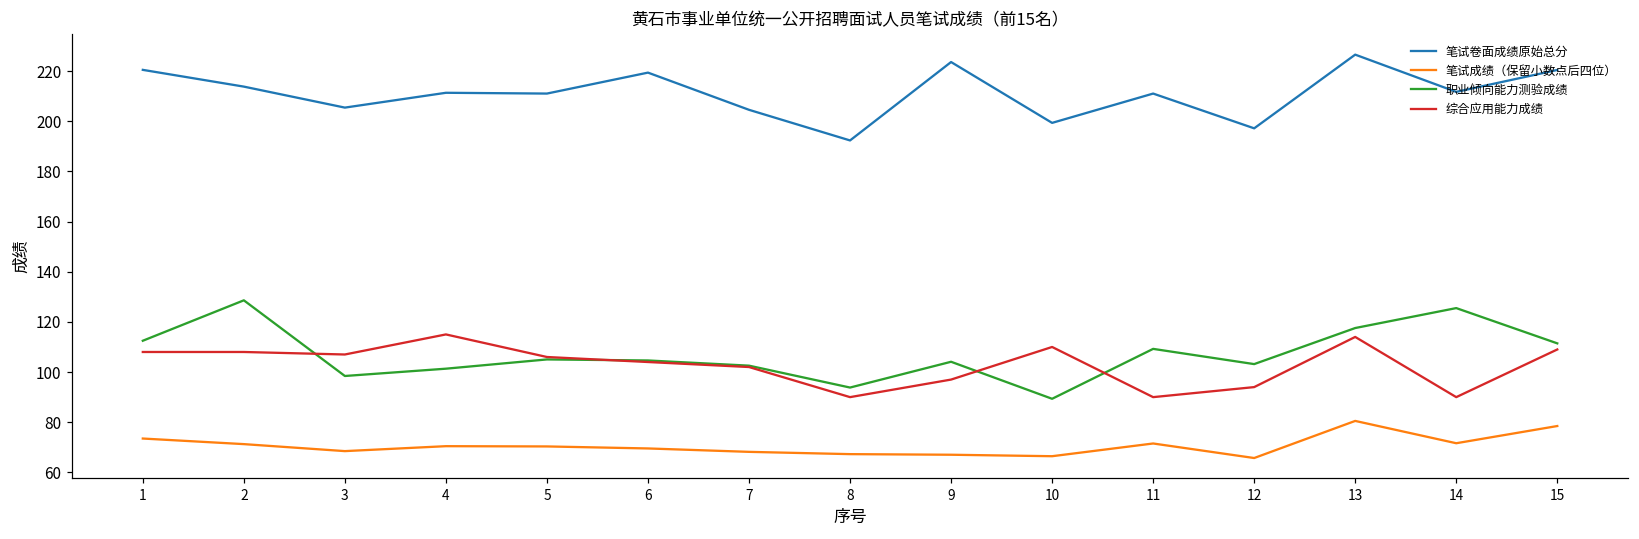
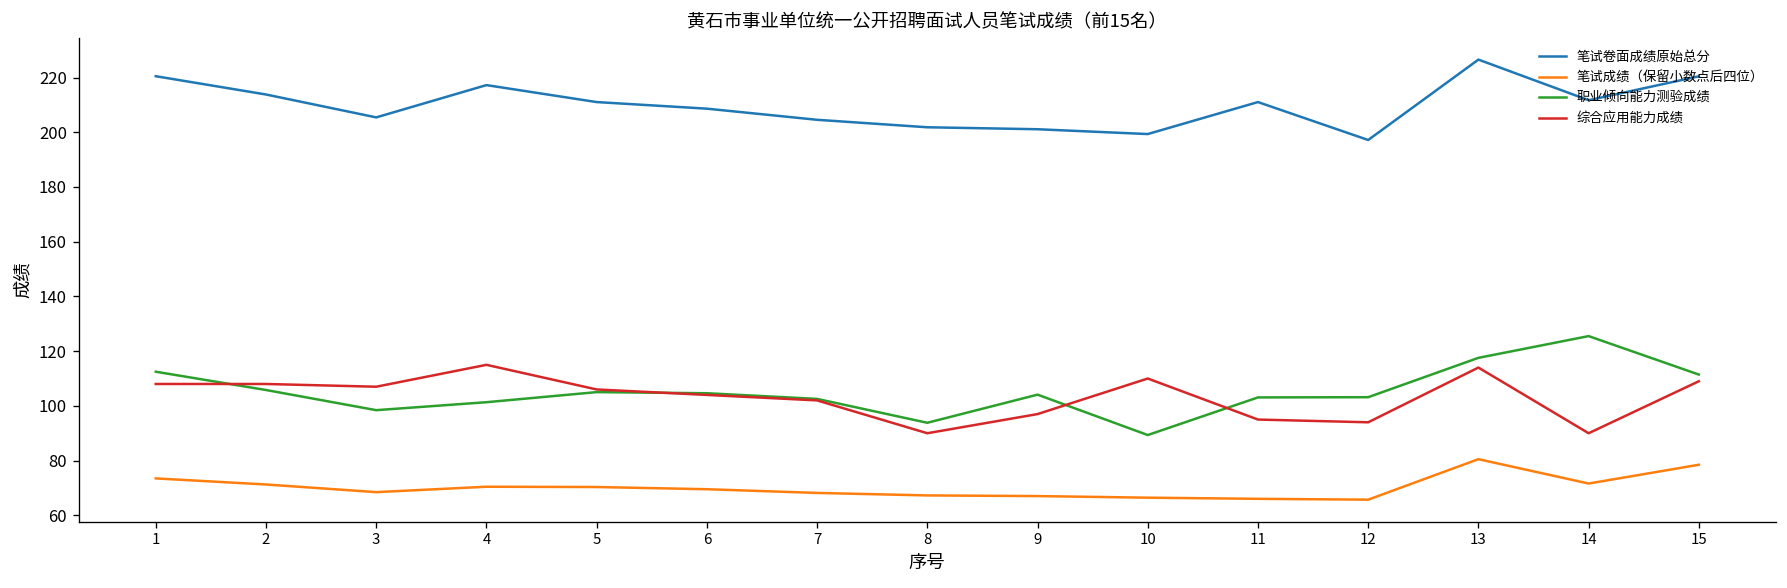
职业倾向能力测验成绩, 2: 129 -> 106
笔试卷面成绩原始总分, 4: 211 -> 217
笔试卷面成绩原始总分, 6: 219 -> 209
笔试卷面成绩原始总分, 8: 192 -> 202
笔试卷面成绩原始总分, 9: 224 -> 201
笔试成绩（保留小数点后四位）, 11: 72 -> 66
职业倾向能力测验成绩, 11: 109 -> 103
综合应用能力成绩, 11: 90 -> 95
